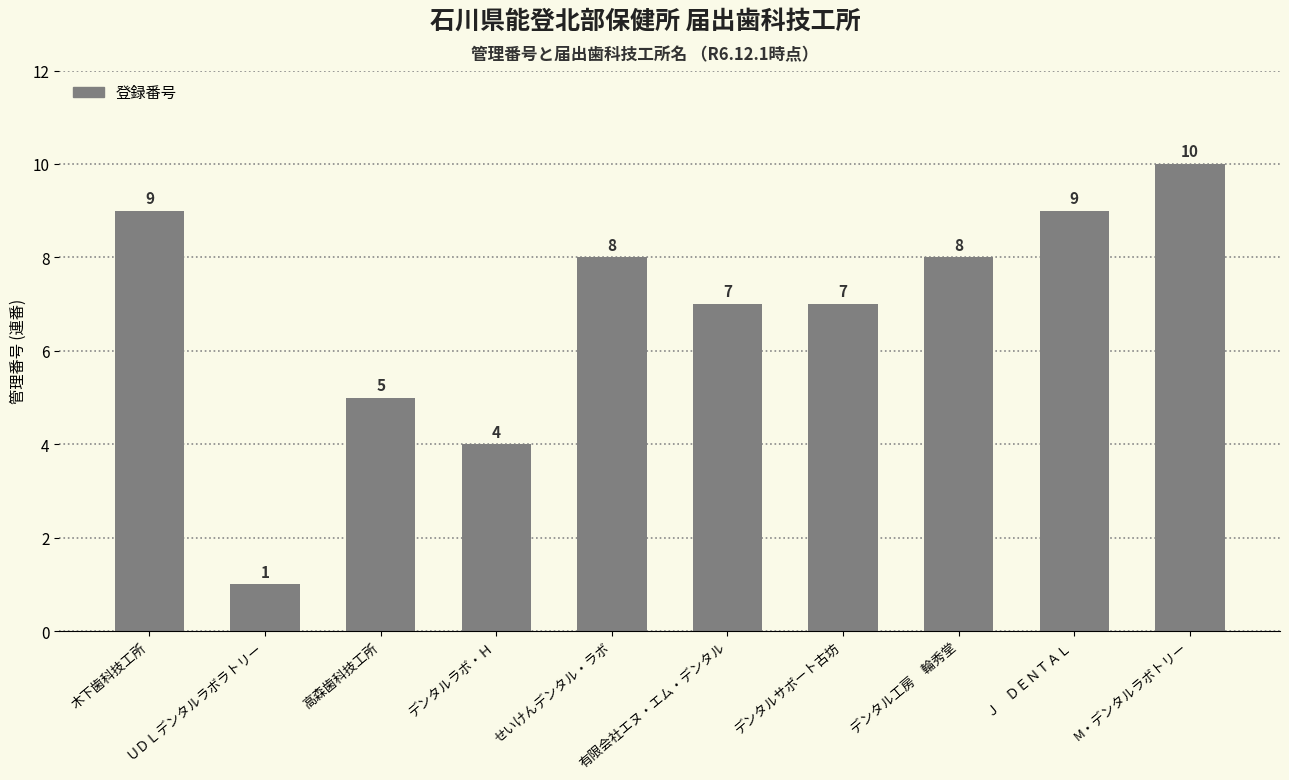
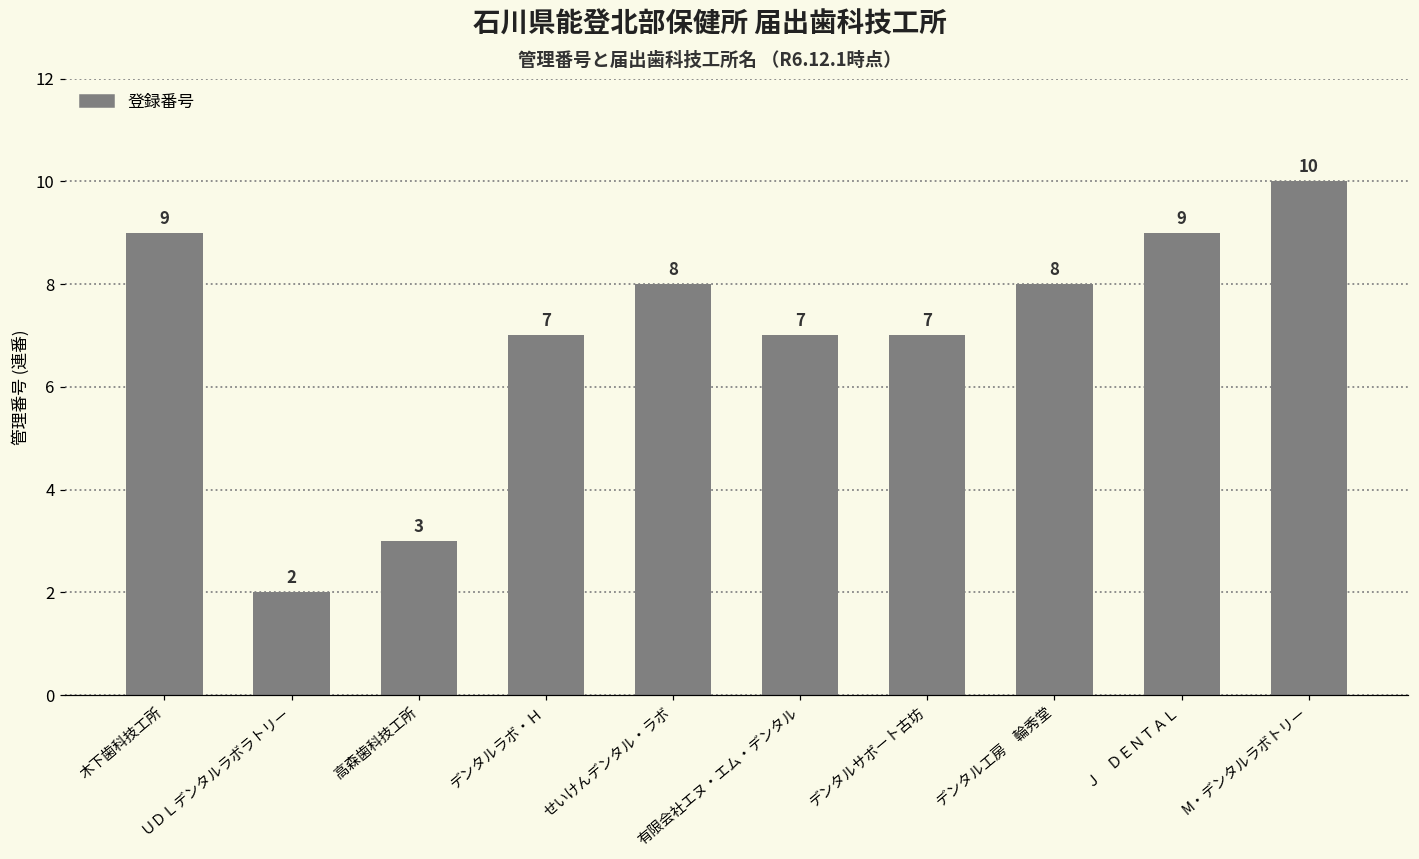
ＵＤＬデンタルラボラトリー: 1 -> 2
高森歯科技工所: 5 -> 3
デンタルラボ・Ｈ: 4 -> 7
